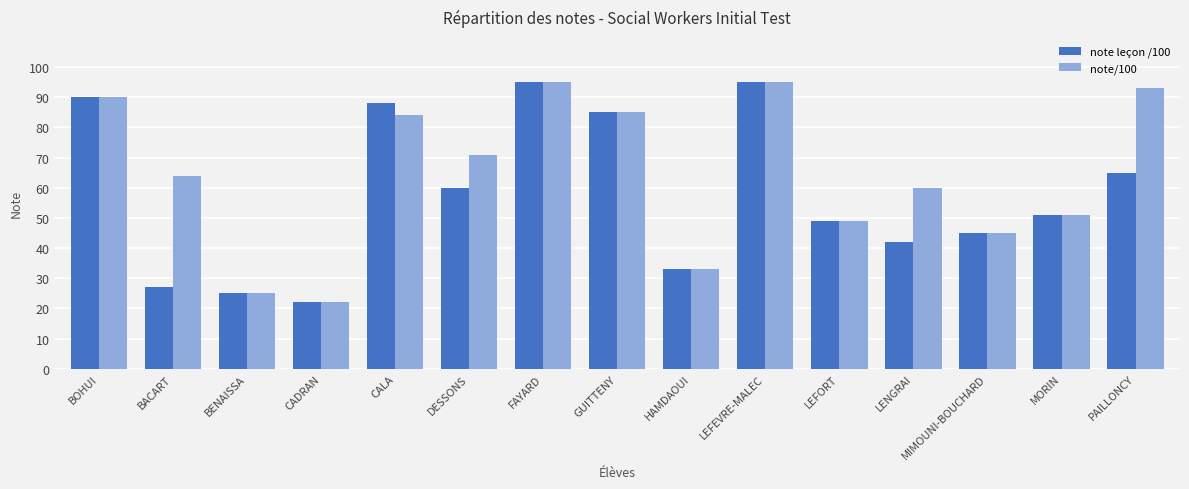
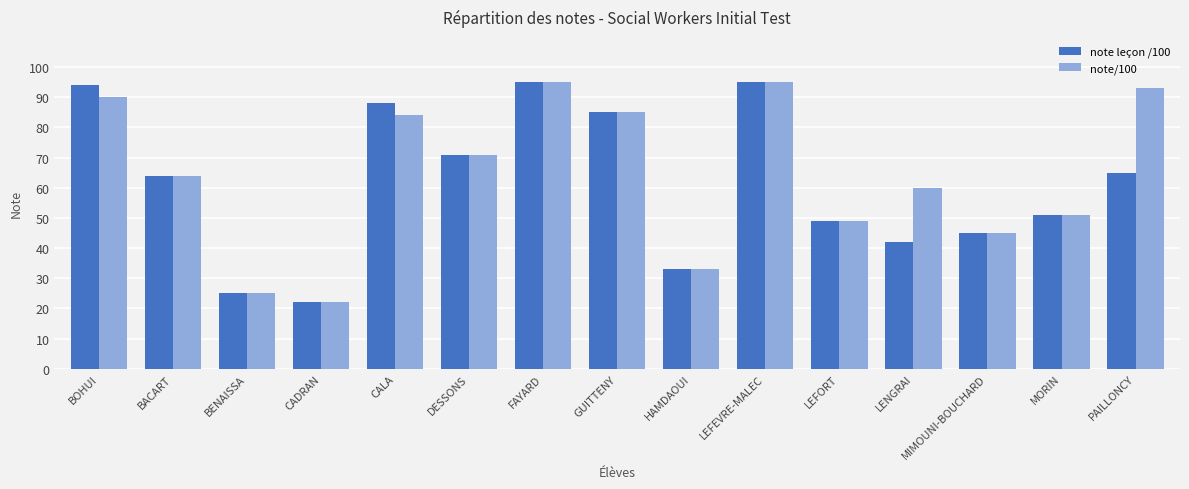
note leçon /100, BOHUI: 90 -> 94
note leçon /100, BACART: 27 -> 64
note leçon /100, DESSONS: 60 -> 71
